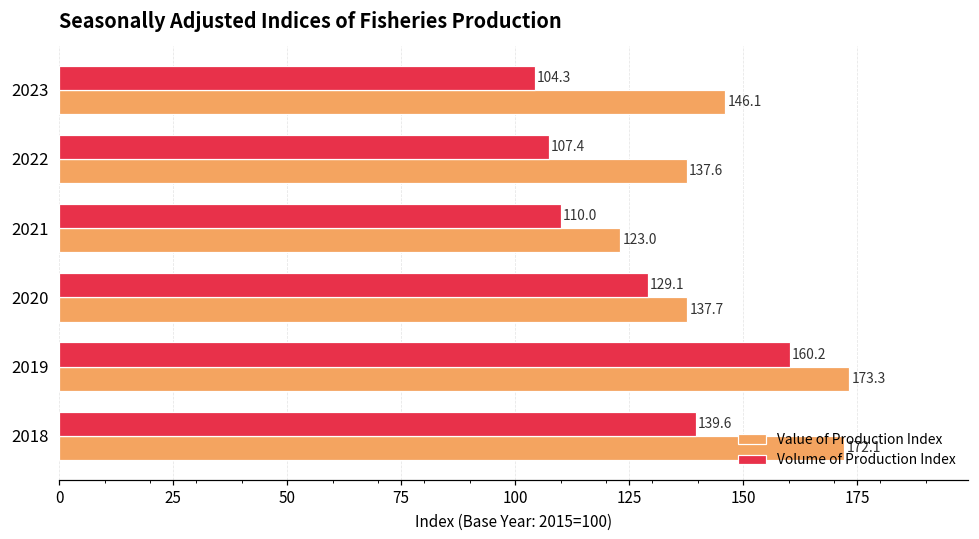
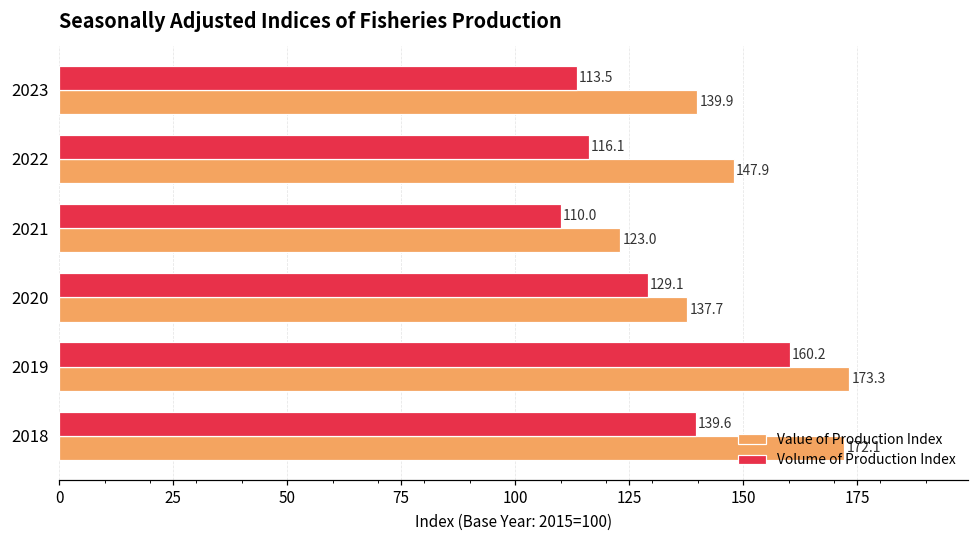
Volume of Production Index, 2023: 104.3 -> 113.5
Value of Production Index, 2023: 146.1 -> 139.9
Volume of Production Index, 2022: 107.4 -> 116.1
Value of Production Index, 2022: 137.6 -> 147.9
